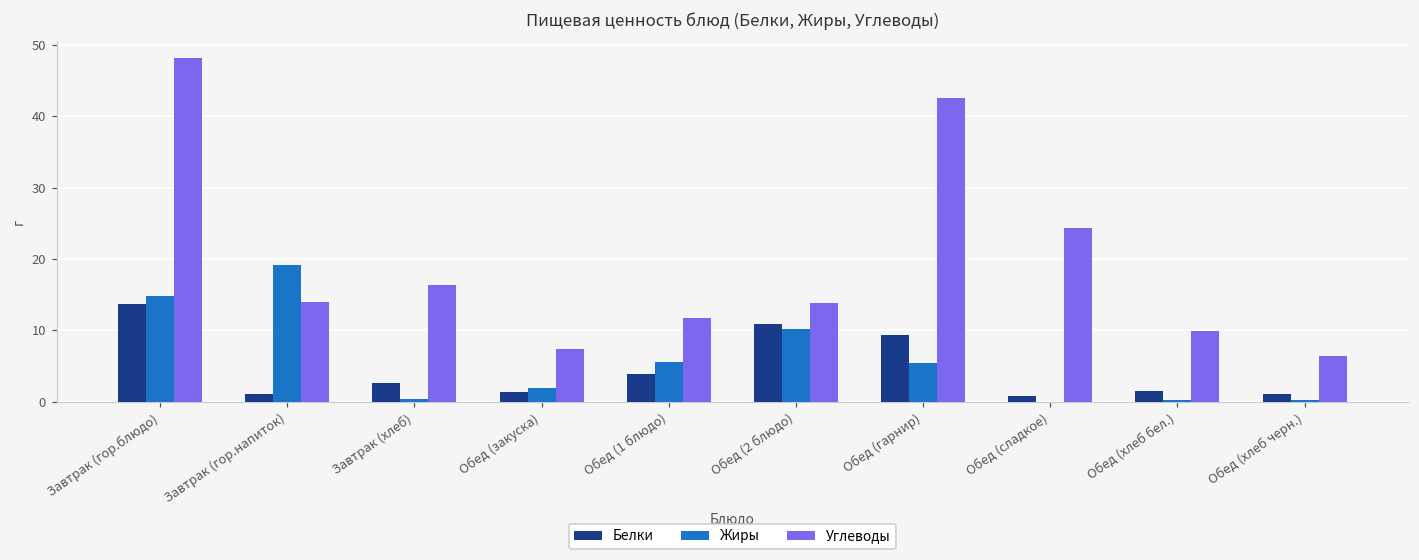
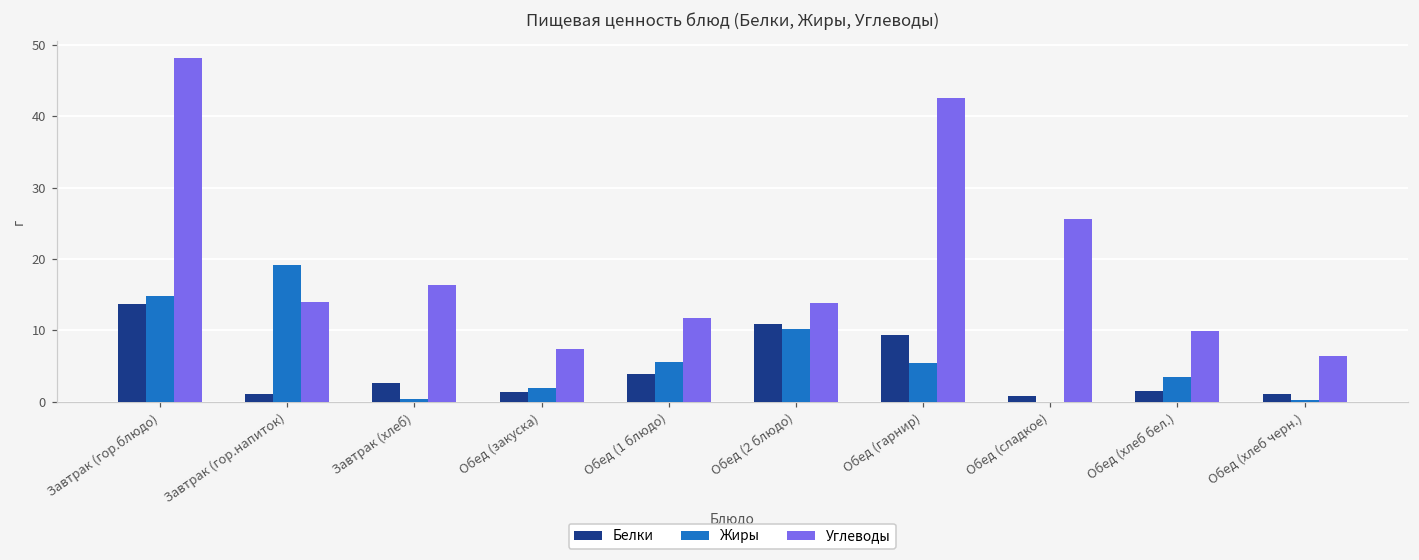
Углеводы, Обед (сладкое): 24 -> 26
Жиры, Обед (хлеб бел.): 0 -> 3
